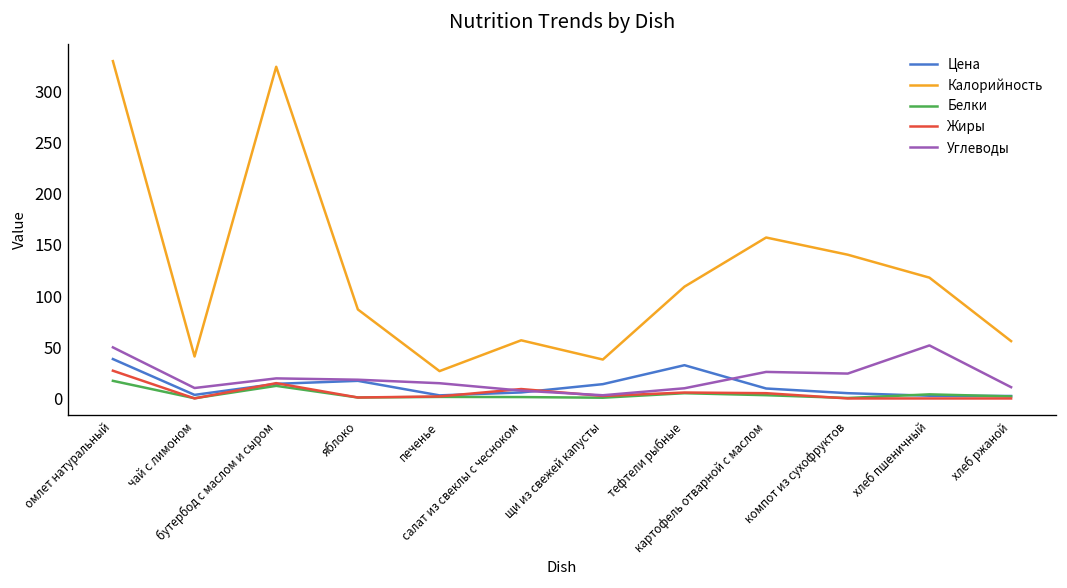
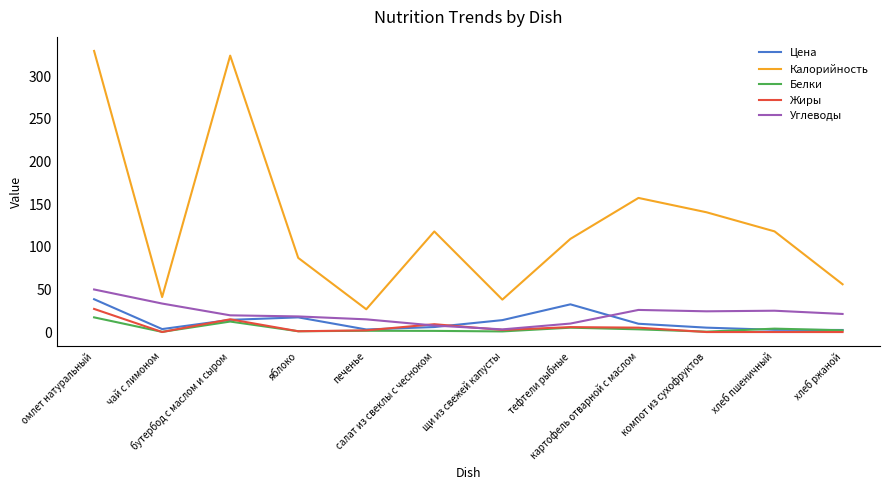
Углеводы, чай с лимоном: 10 -> 30
Калорийность, салат из свеклы с чесноком: 60 -> 120
Углеводы, хлеб пшеничный: 50 -> 30
Углеводы, хлеб ржаной: 10 -> 20
